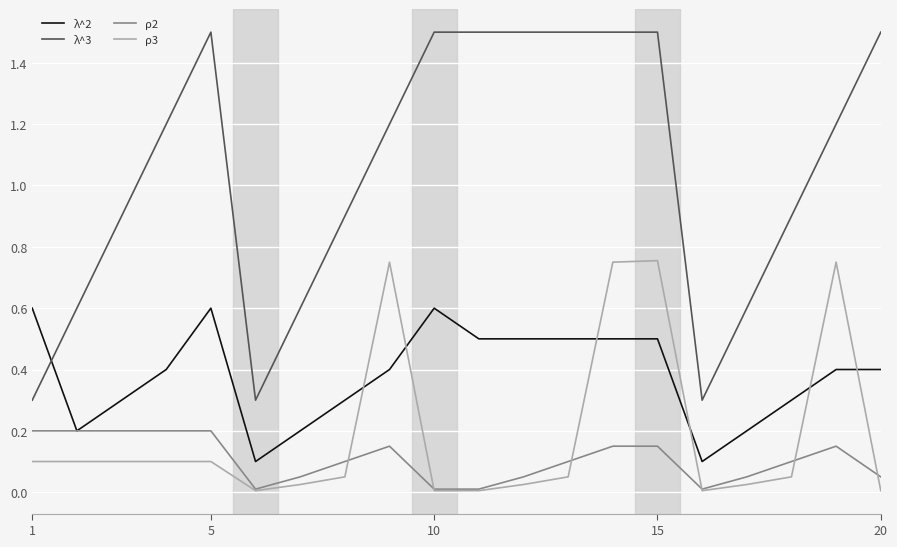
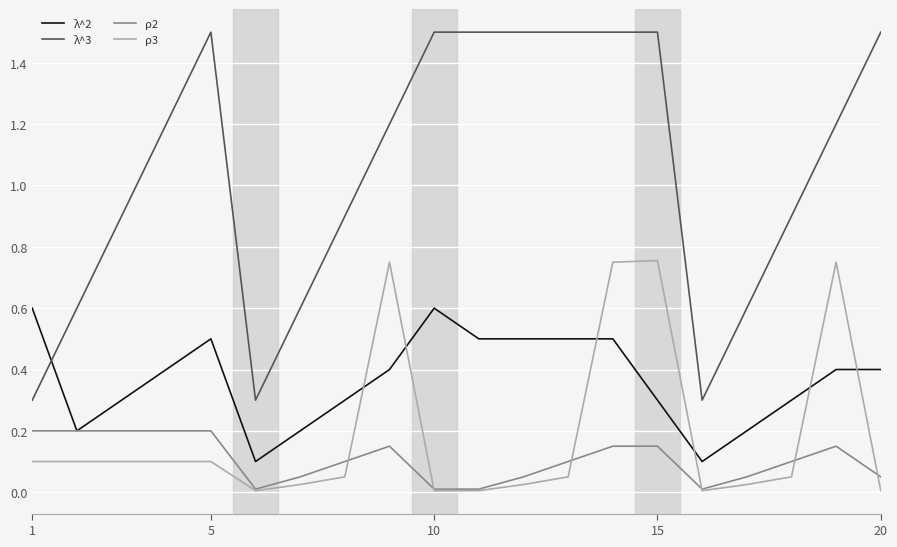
λ^2, 5: 0.6 -> 0.5
λ^2, 15: 0.5 -> 0.3
